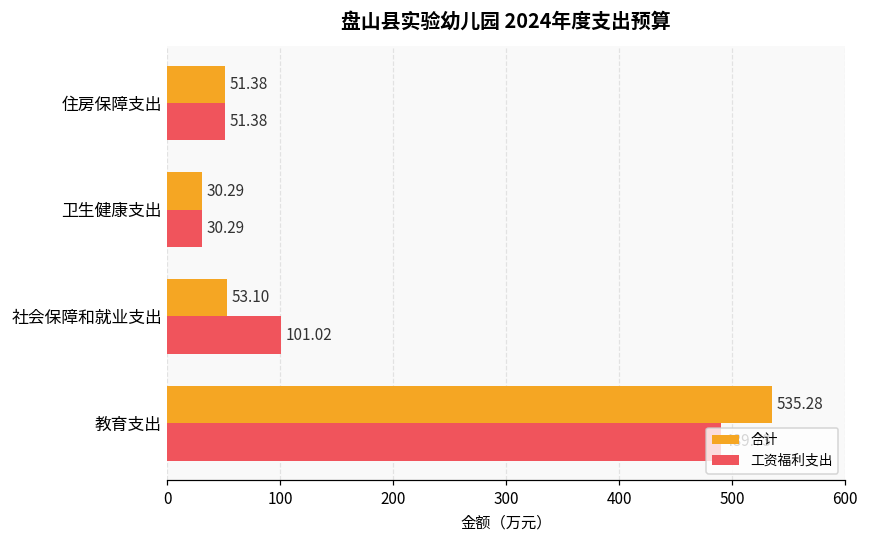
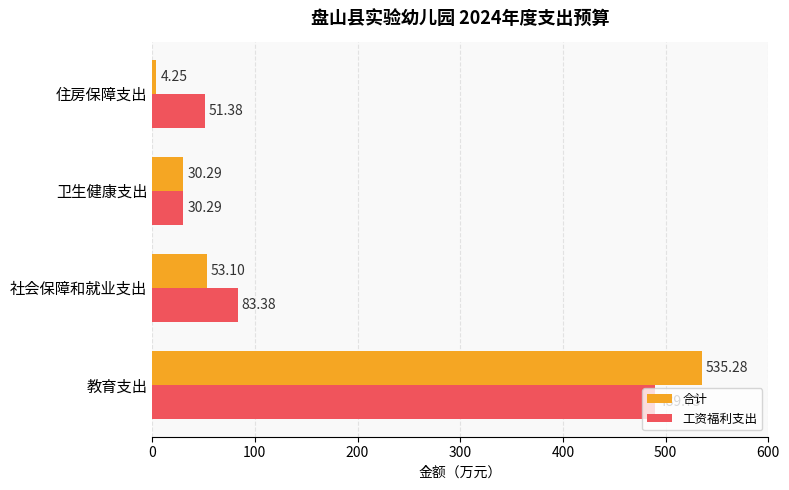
合计, 住房保障支出: 51.38 -> 4.25
工资福利支出, 社会保障和就业支出: 101.02 -> 83.38
